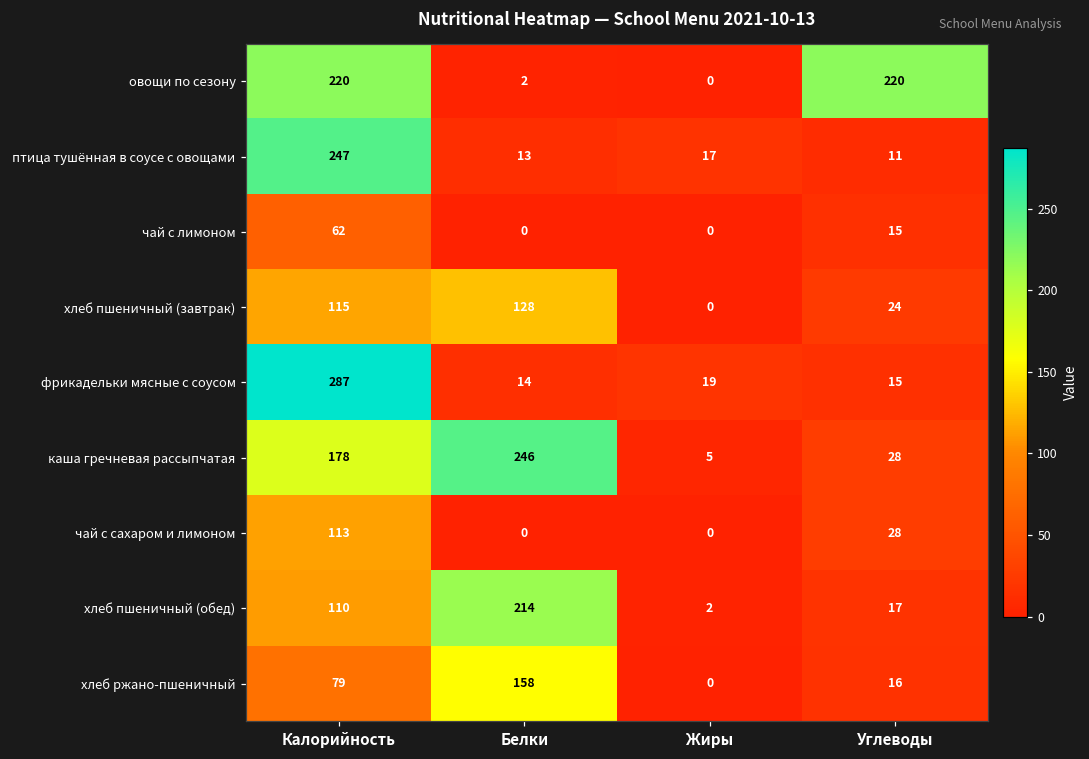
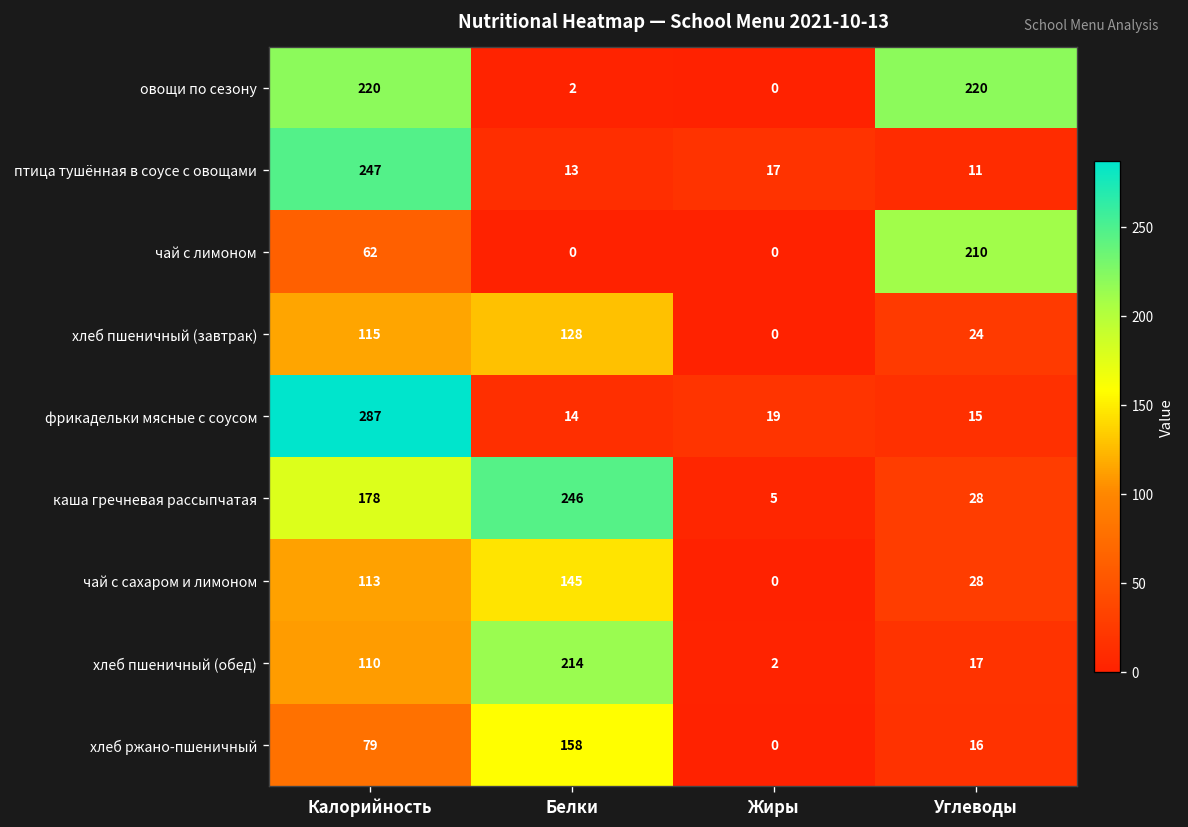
чай с лимоном, Углеводы: 15 -> 210
чай с сахаром и лимоном, Белки: 0 -> 145
